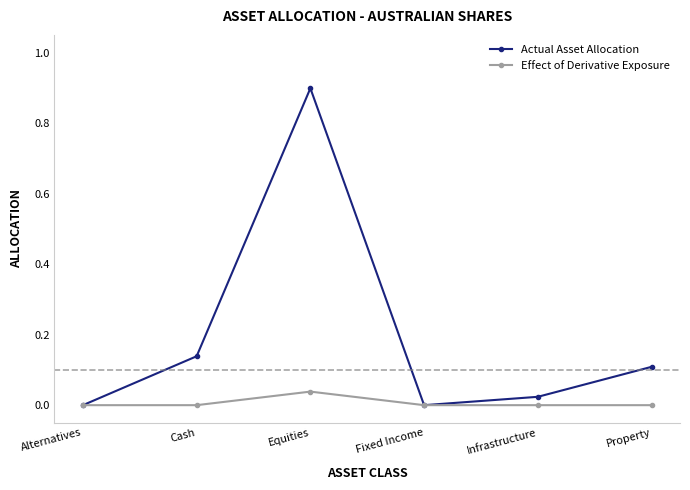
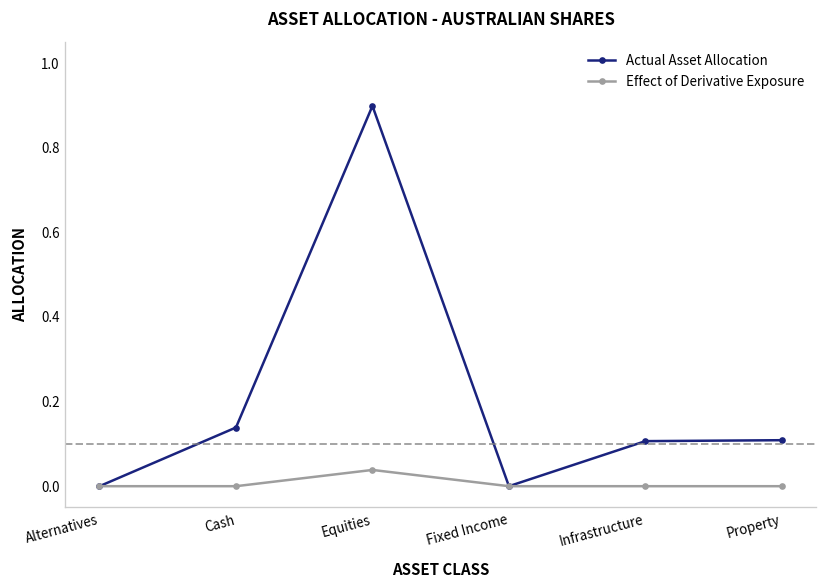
Actual Asset Allocation, Infrastructure: 0.02 -> 0.11
